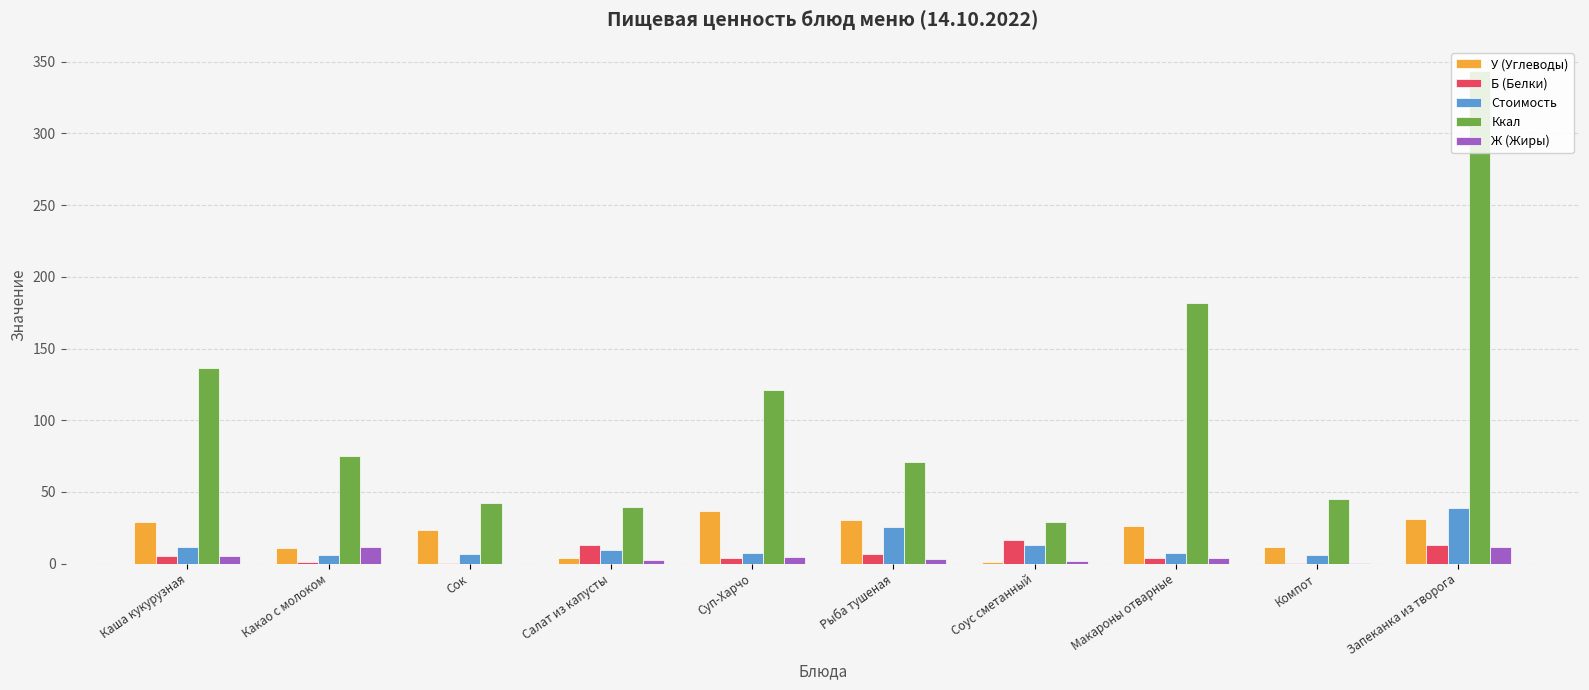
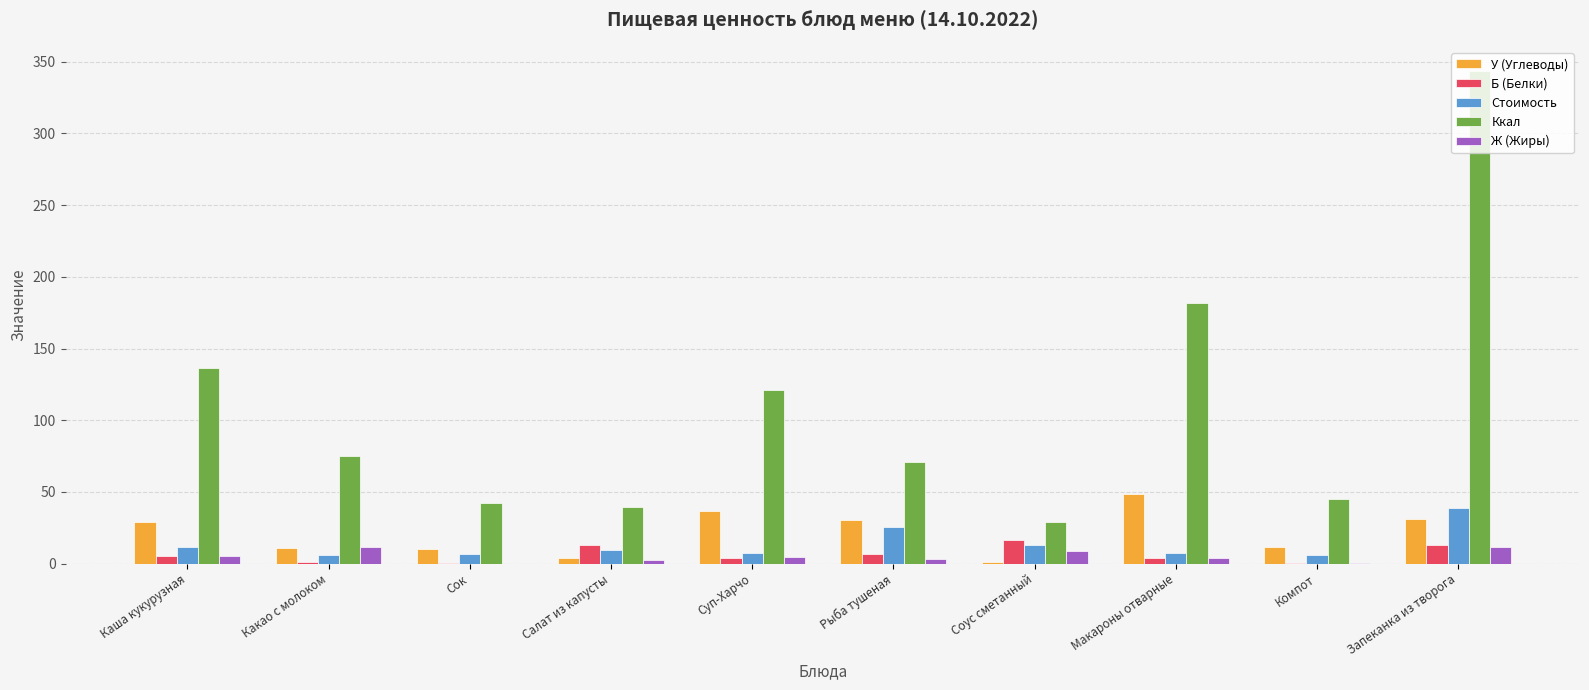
У (Углеводы), Сок: 23 -> 10
Ж (Жиры), Соус сметанный: 2 -> 9
У (Углеводы), Макароны отварные: 26 -> 48
